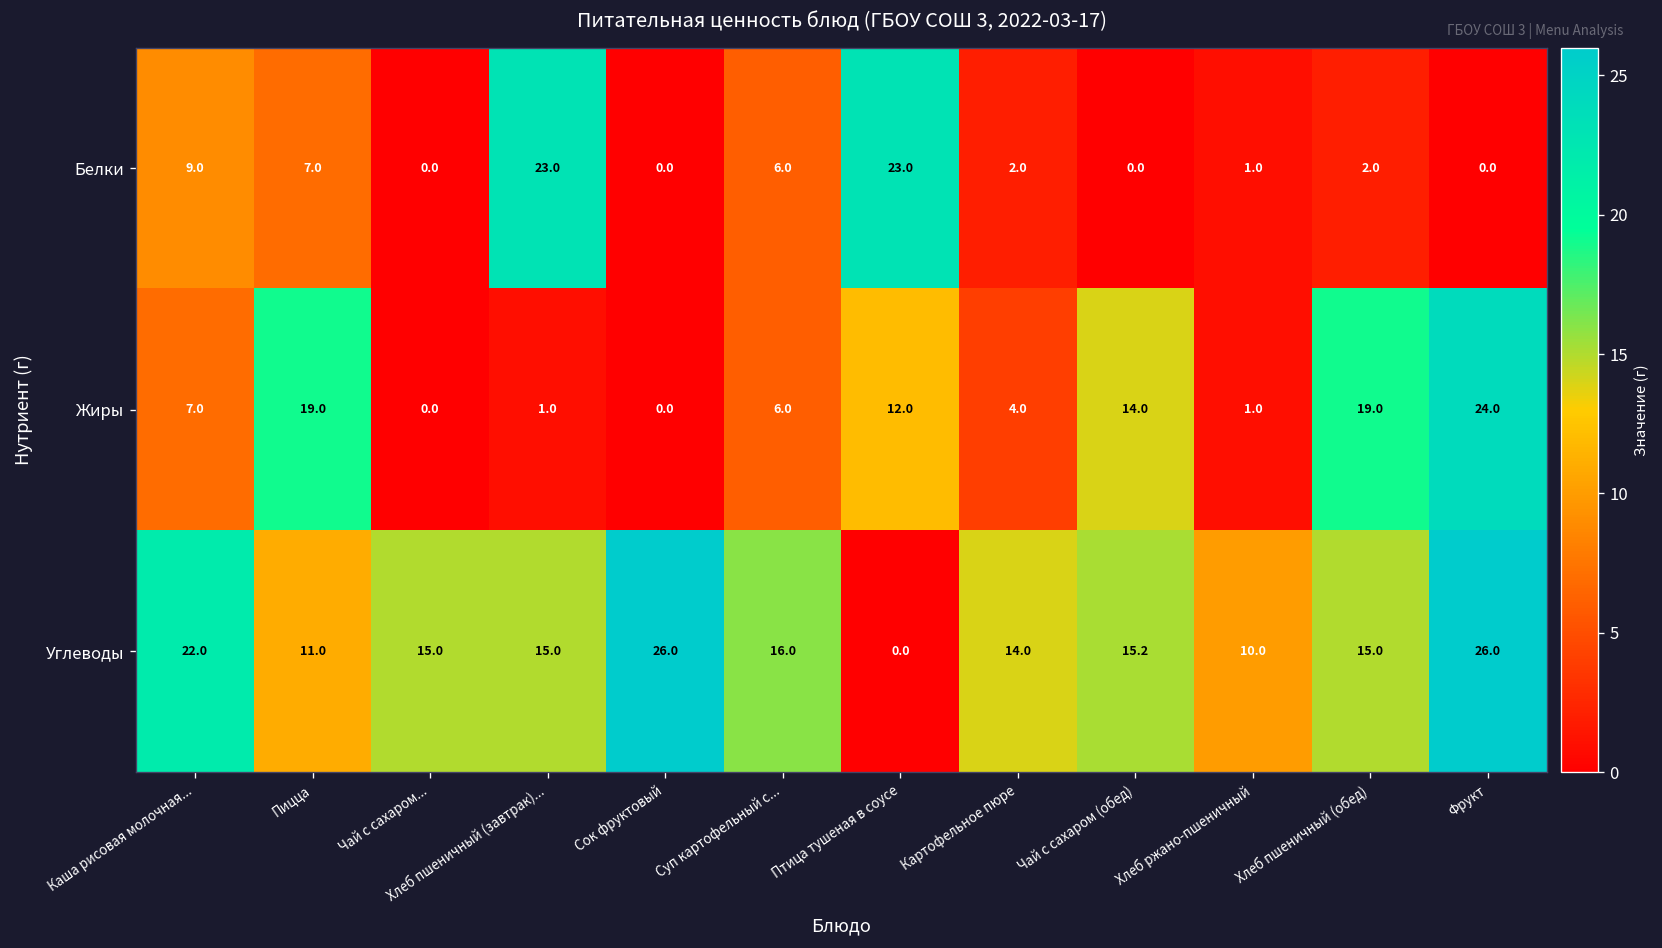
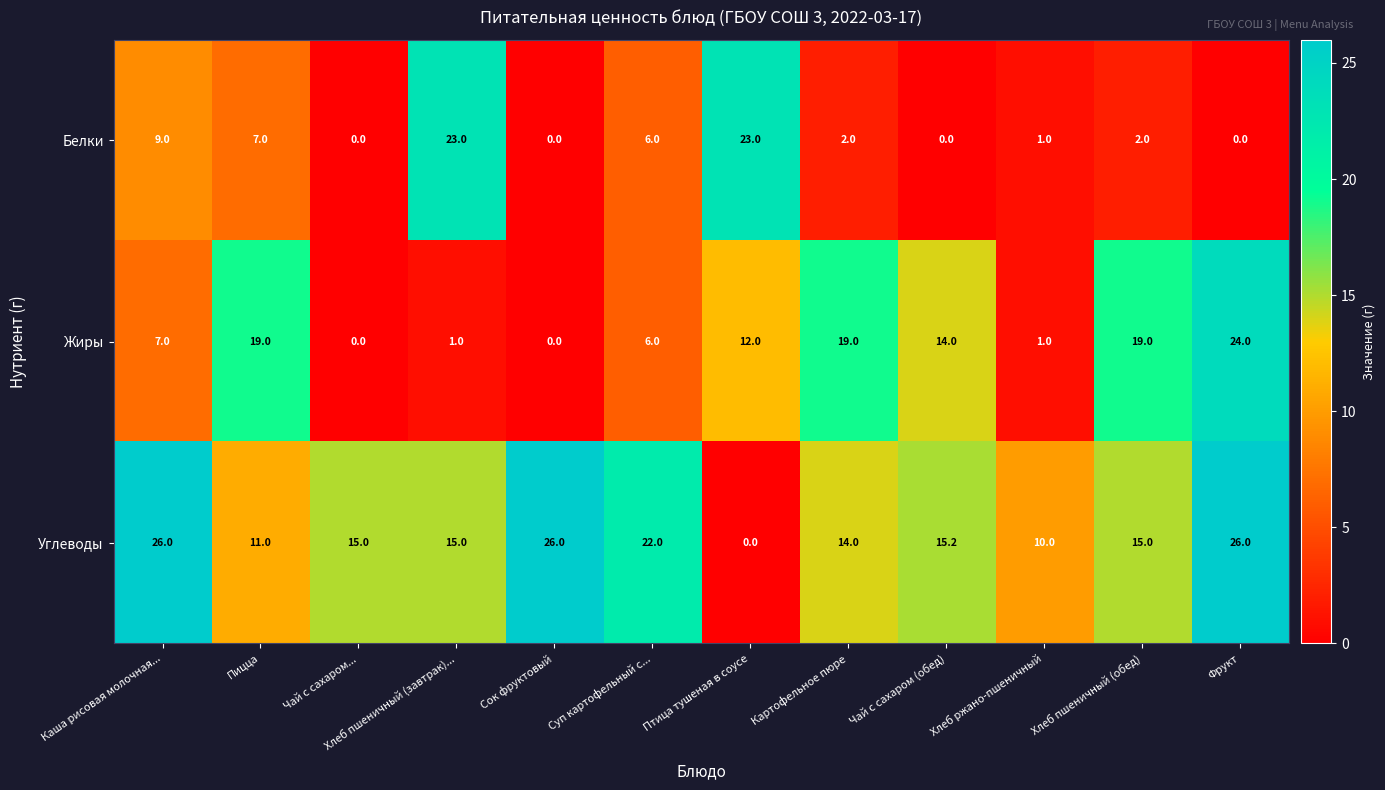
Жиры, Картофельное пюре: 4.0 -> 19.0
Углеводы, Каша рисовая молочная...: 22.0 -> 26.0
Углеводы, Суп картофельный с...: 16.0 -> 22.0
